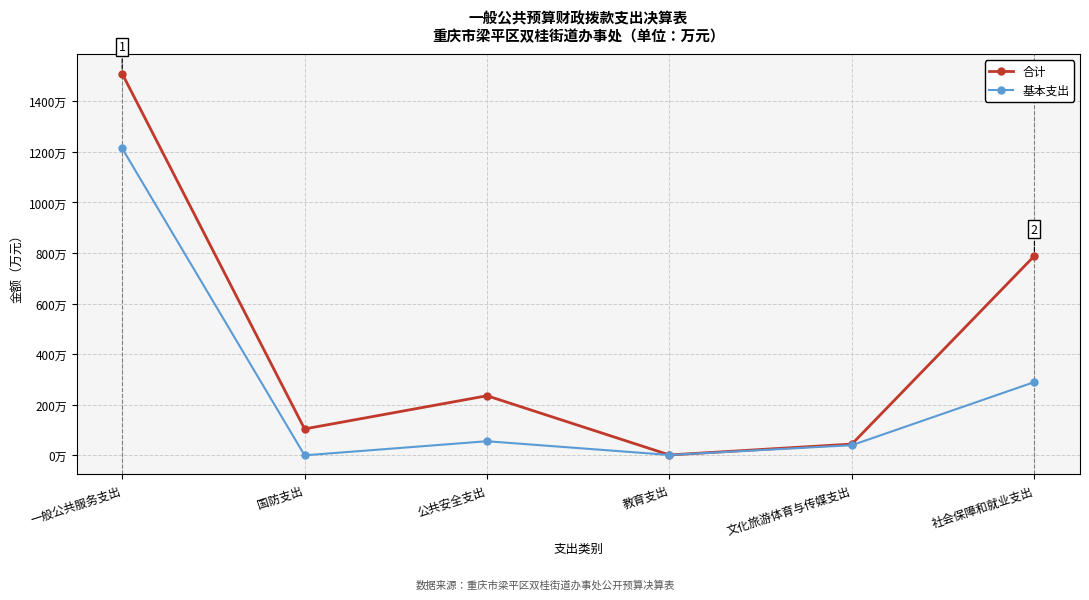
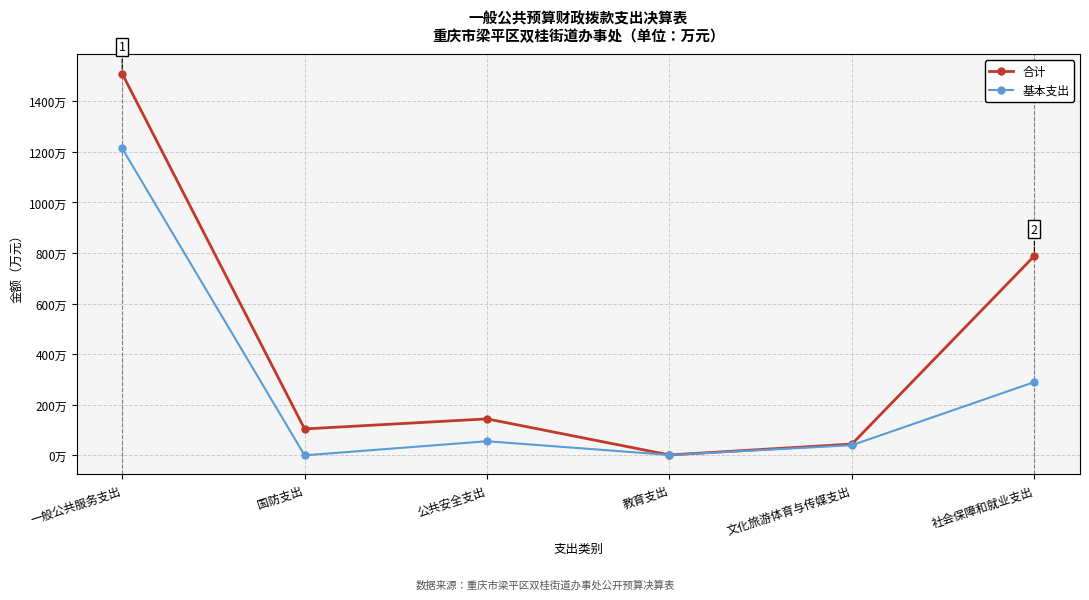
合计, 公共安全支出: 240万 -> 140万
